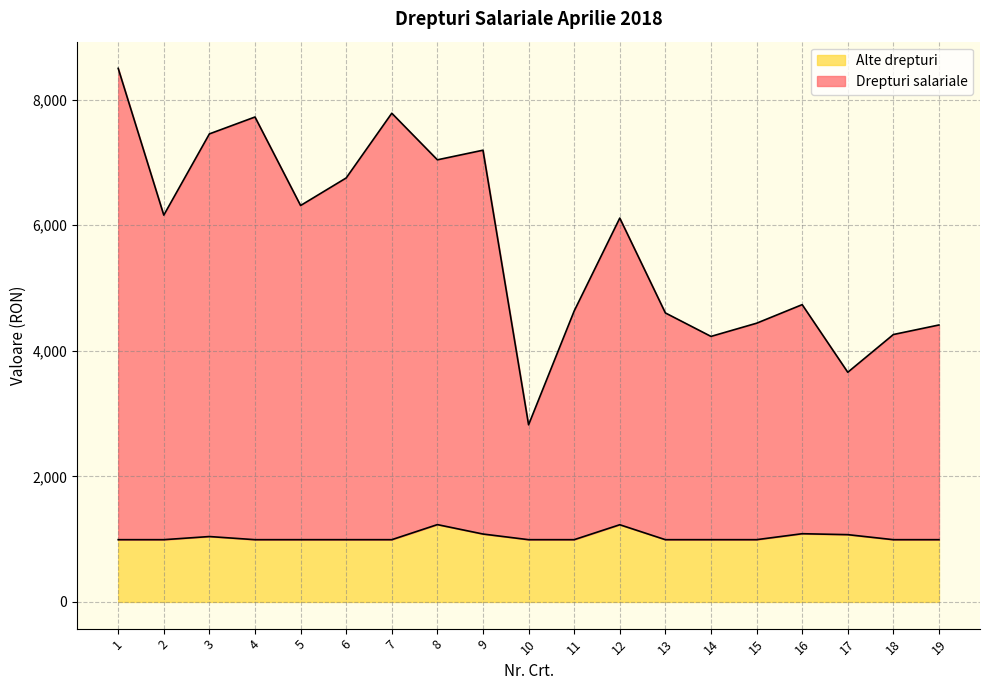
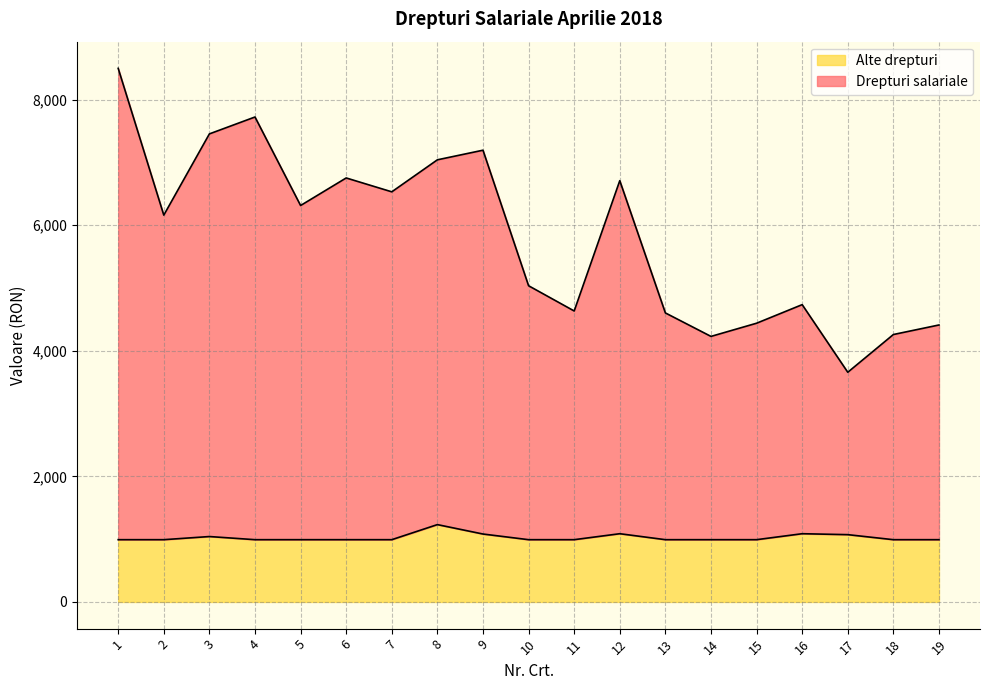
Drepturi salariale, 7: 6,800 -> 5,500
Drepturi salariale, 10: 1,800 -> 4,000
Alte drepturi, 12: 1,200 -> 1,100
Drepturi salariale, 12: 4,900 -> 5,600
